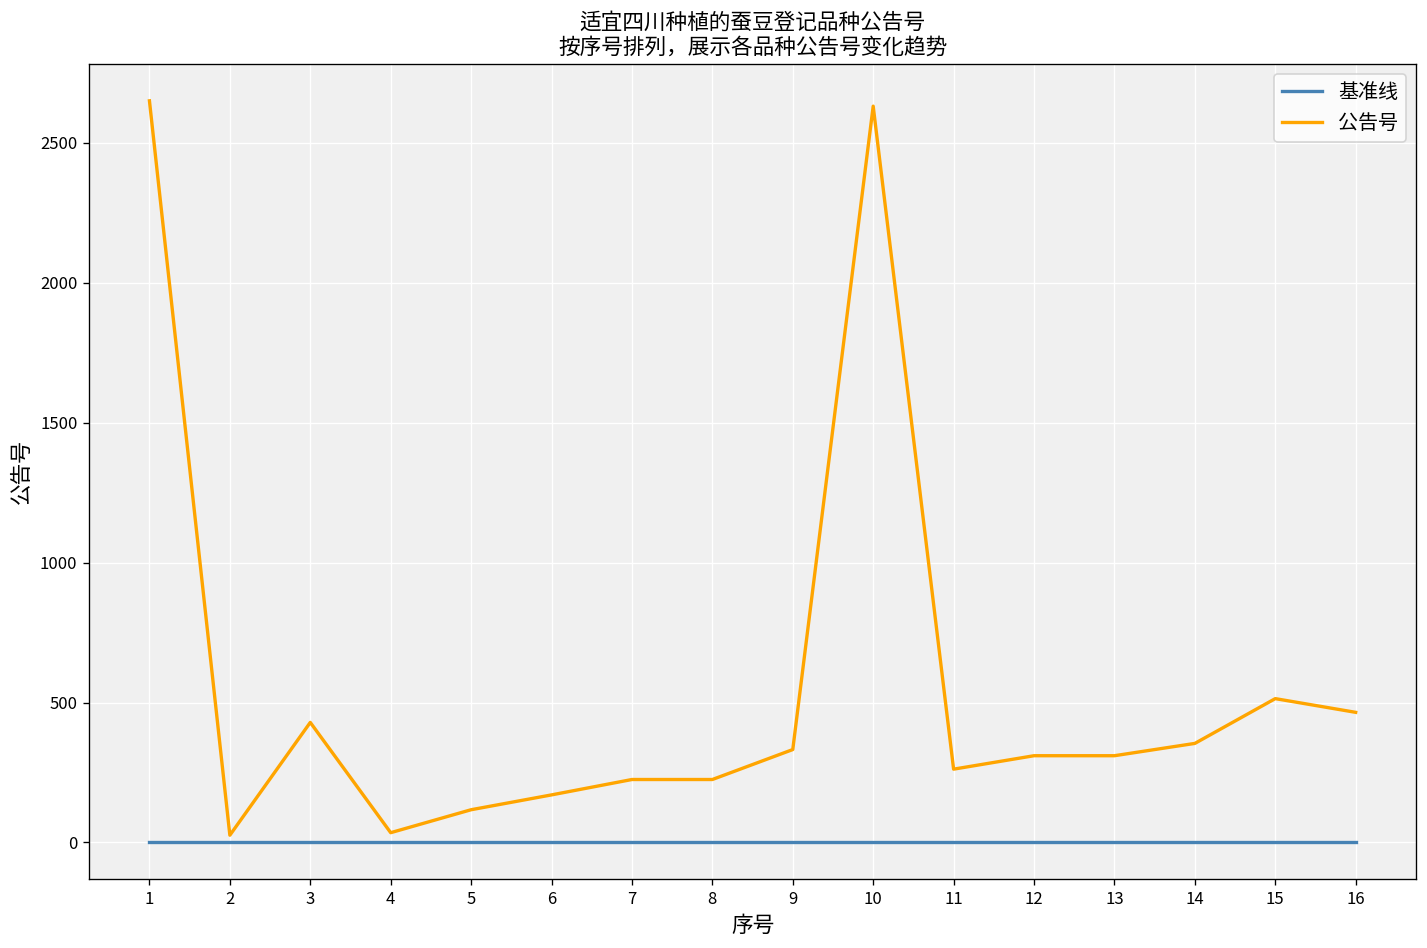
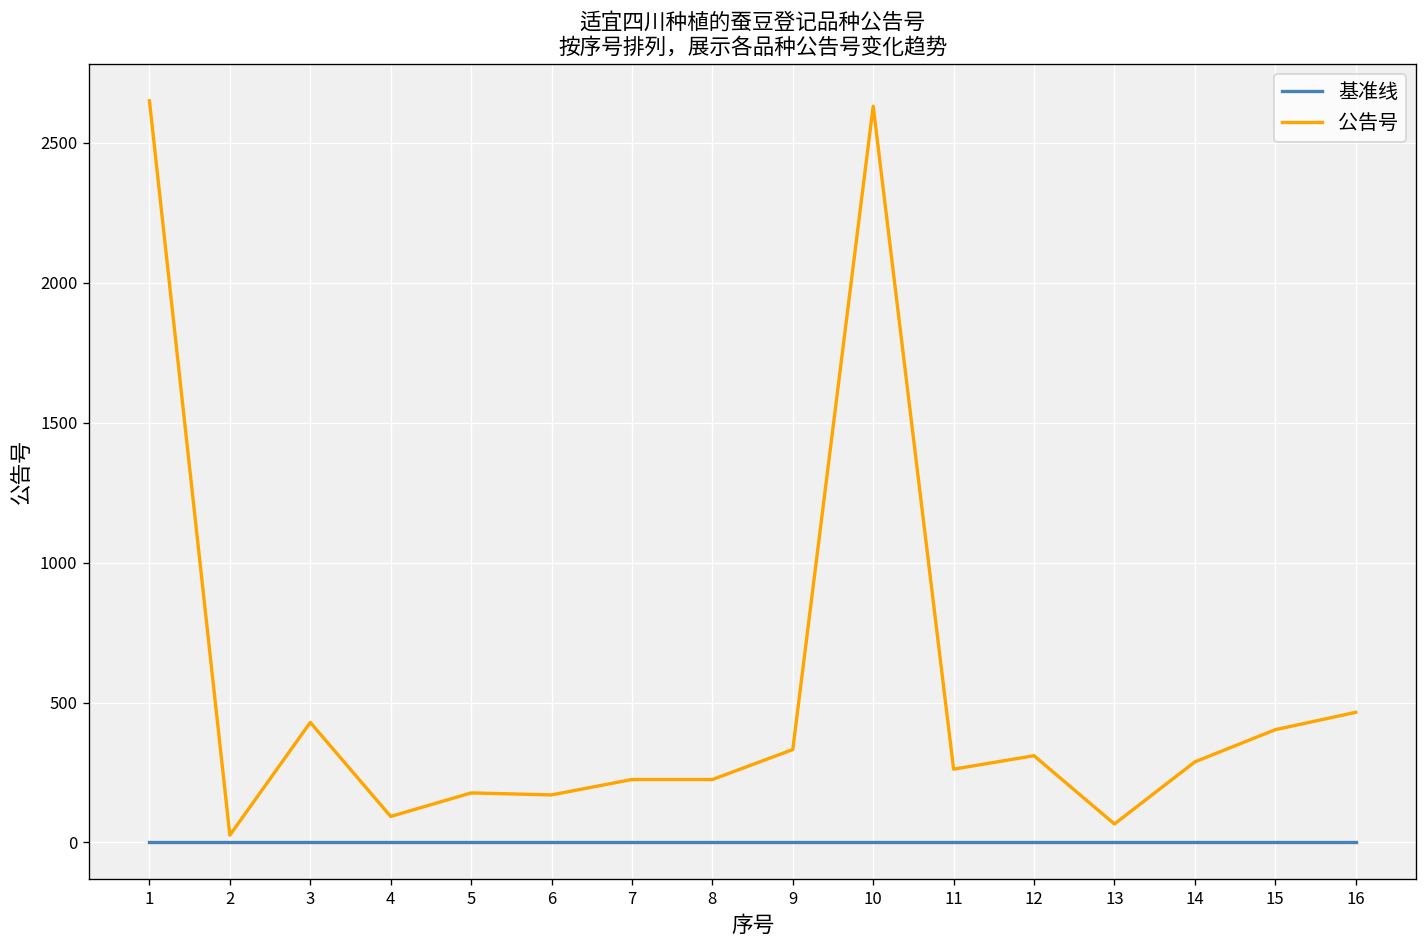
公告号, 4: 40 -> 90
公告号, 5: 120 -> 180
公告号, 13: 310 -> 70
公告号, 14: 350 -> 290
公告号, 15: 510 -> 400
